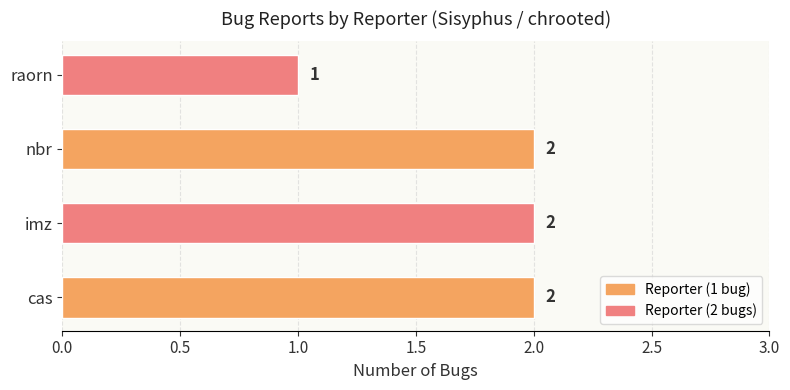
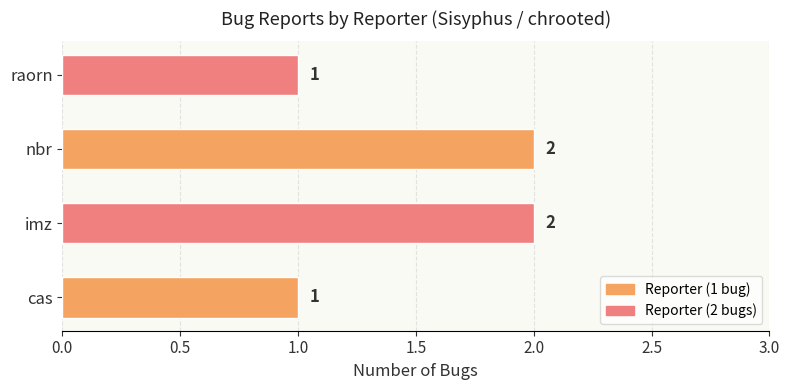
cas: 2 -> 1
